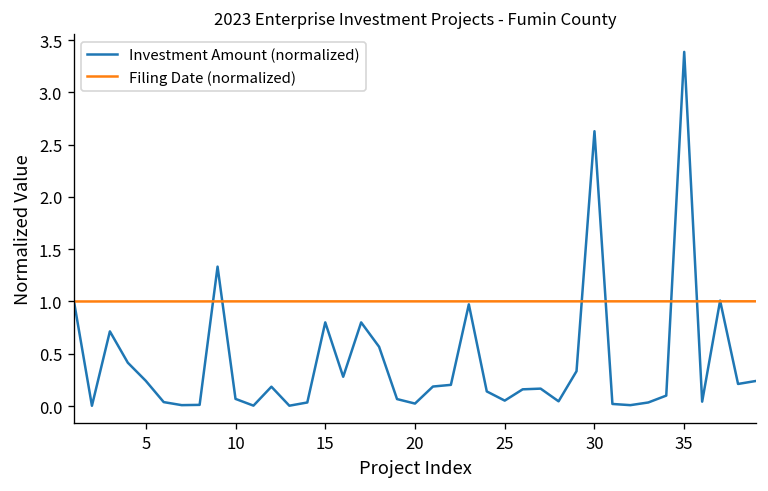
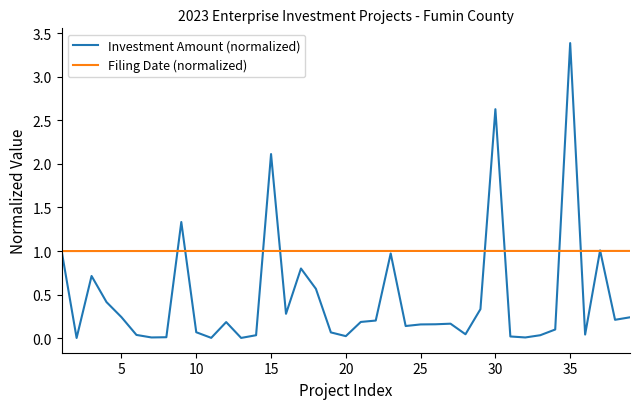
Investment Amount (normalized), 15: 0.8 -> 2.1
Investment Amount (normalized), 25: 0.1 -> 0.2
